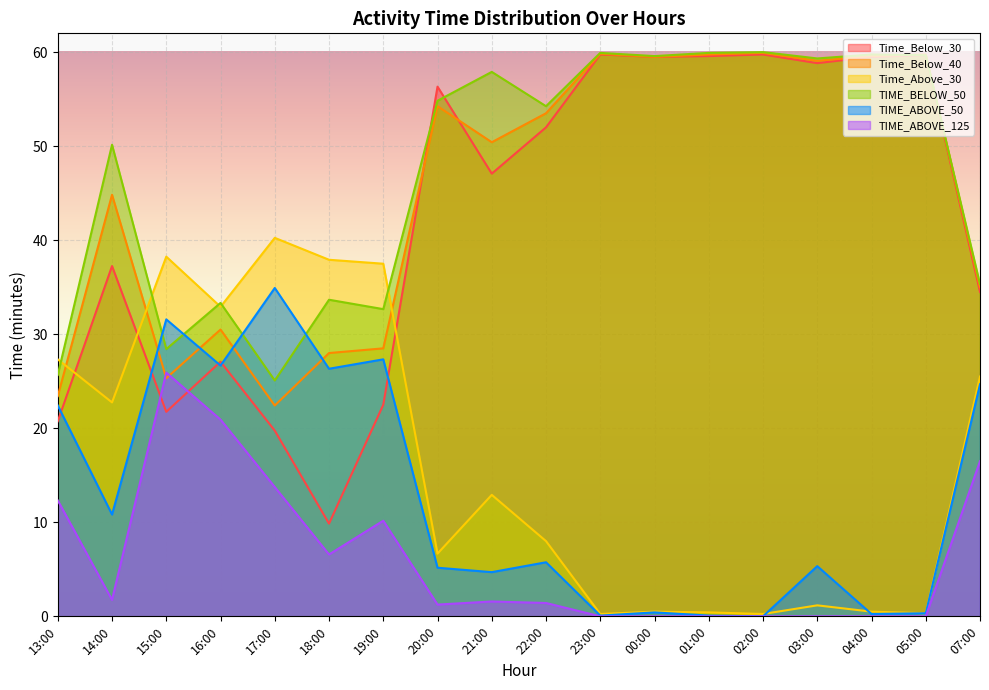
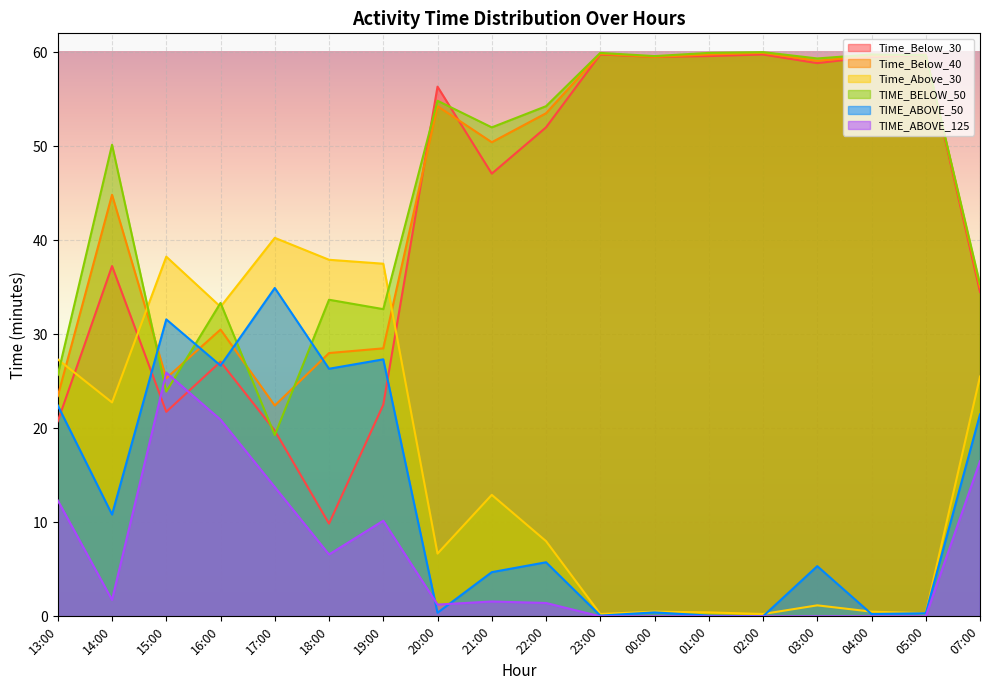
TIME_BELOW_50, 15:00: 28 -> 24
TIME_BELOW_50, 17:00: 25 -> 19
TIME_ABOVE_50, 20:00: 5 -> 0
TIME_BELOW_50, 21:00: 58 -> 52
TIME_ABOVE_50, 07:00: 25 -> 21
